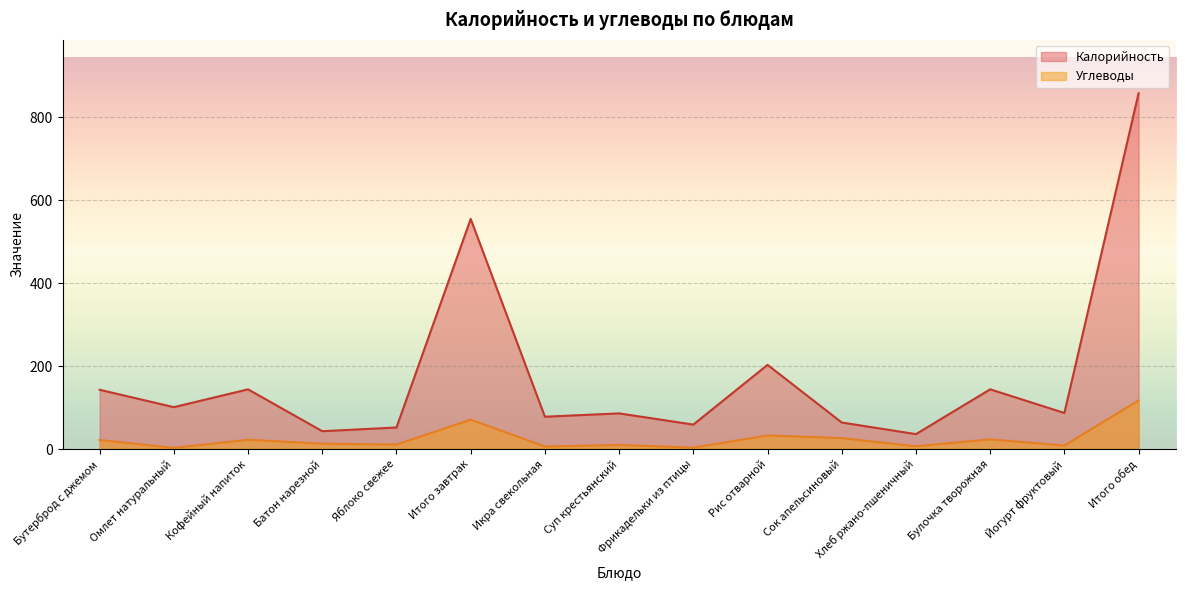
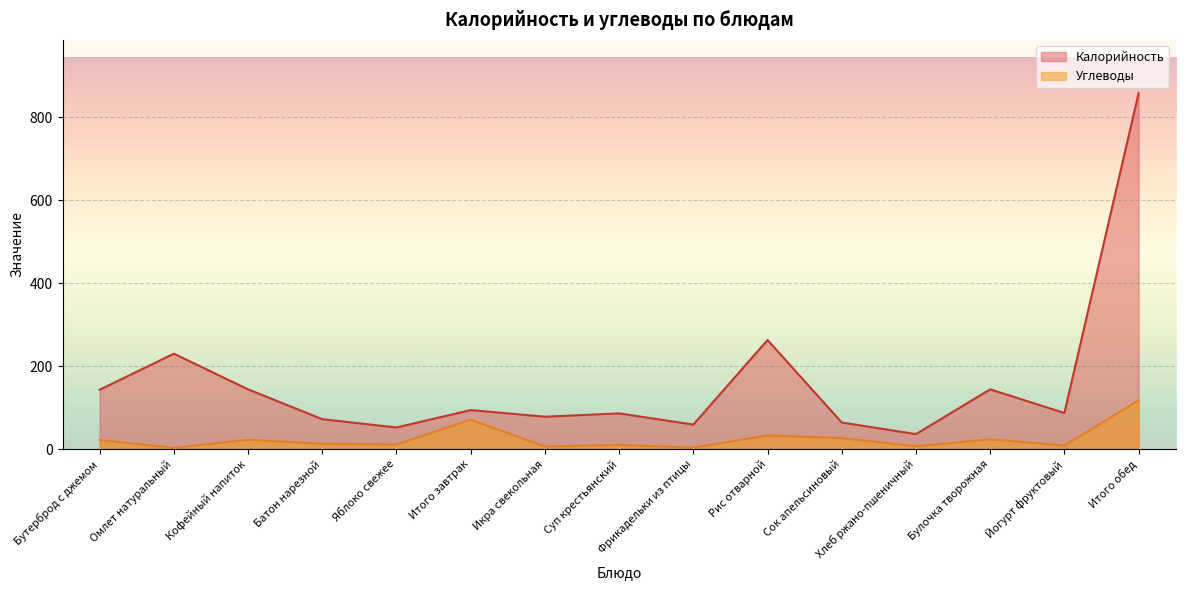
Калорийность, Омлет натуральный: 100 -> 230
Калорийность, Батон нарезной: 40 -> 70
Калорийность, Итого завтрак: 560 -> 90
Калорийность, Рис отварной: 200 -> 260
